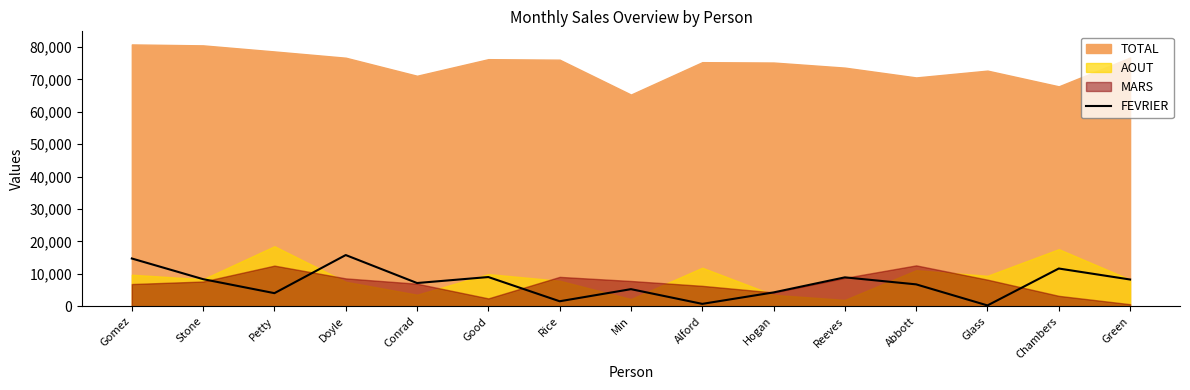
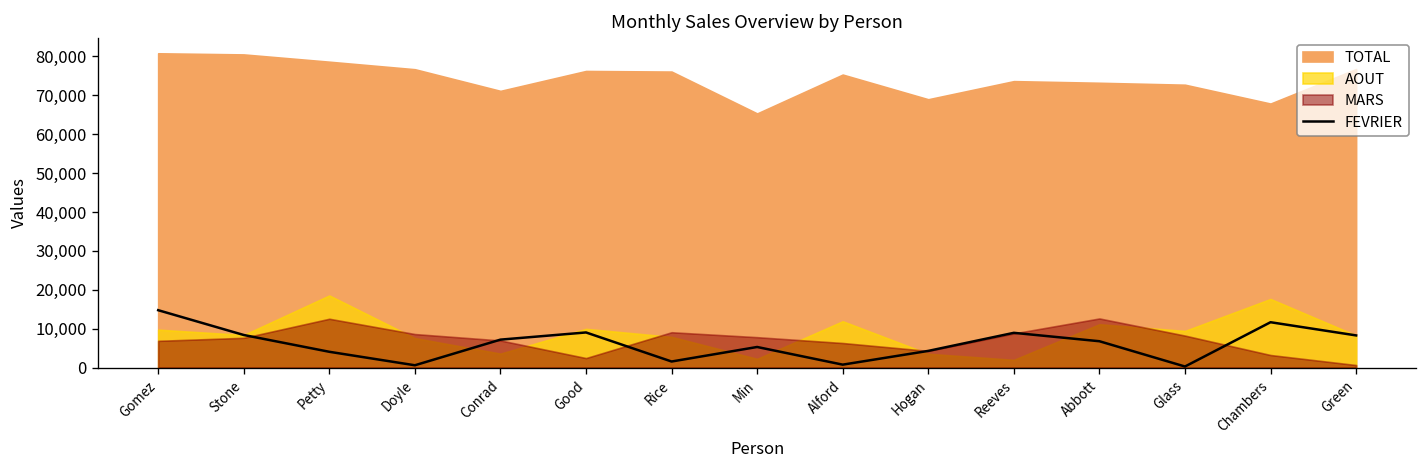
FEVRIER, Doyle: 16,000 -> 1,000
TOTAL, Hogan: 75,000 -> 69,000
TOTAL, Abbott: 71,000 -> 73,000
